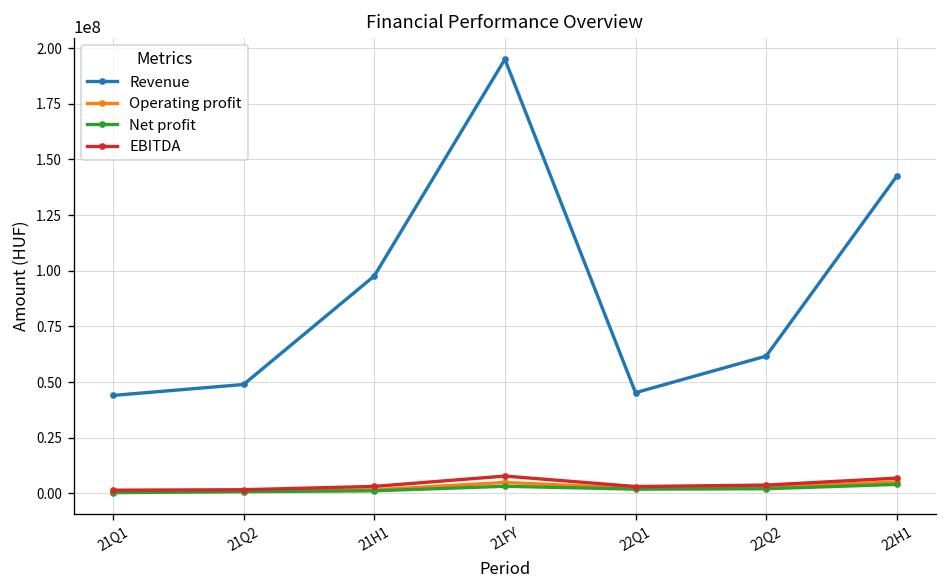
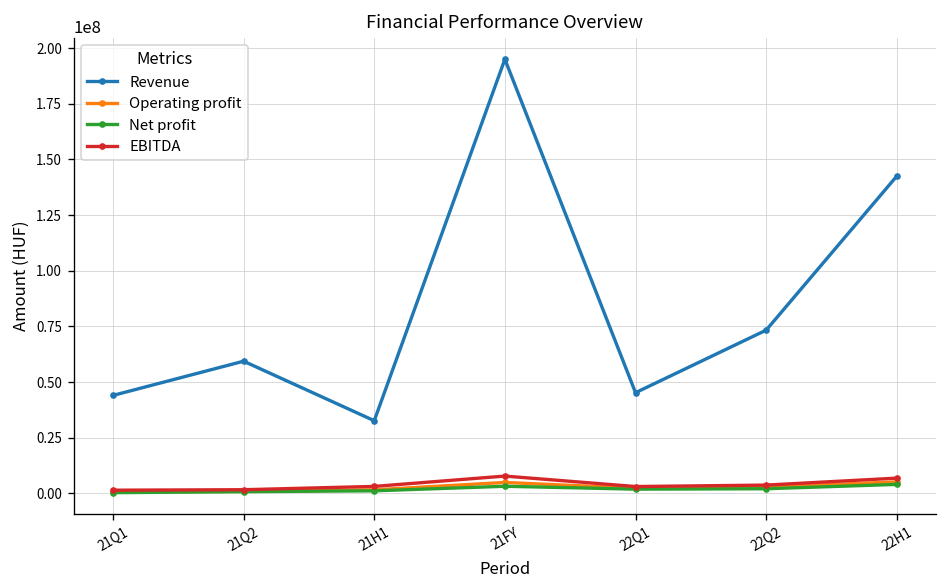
Revenue, 21Q2: 49000000 -> 59000000
Revenue, 21H1: 98000000 -> 33000000
Revenue, 22Q2: 62000000 -> 73000000
